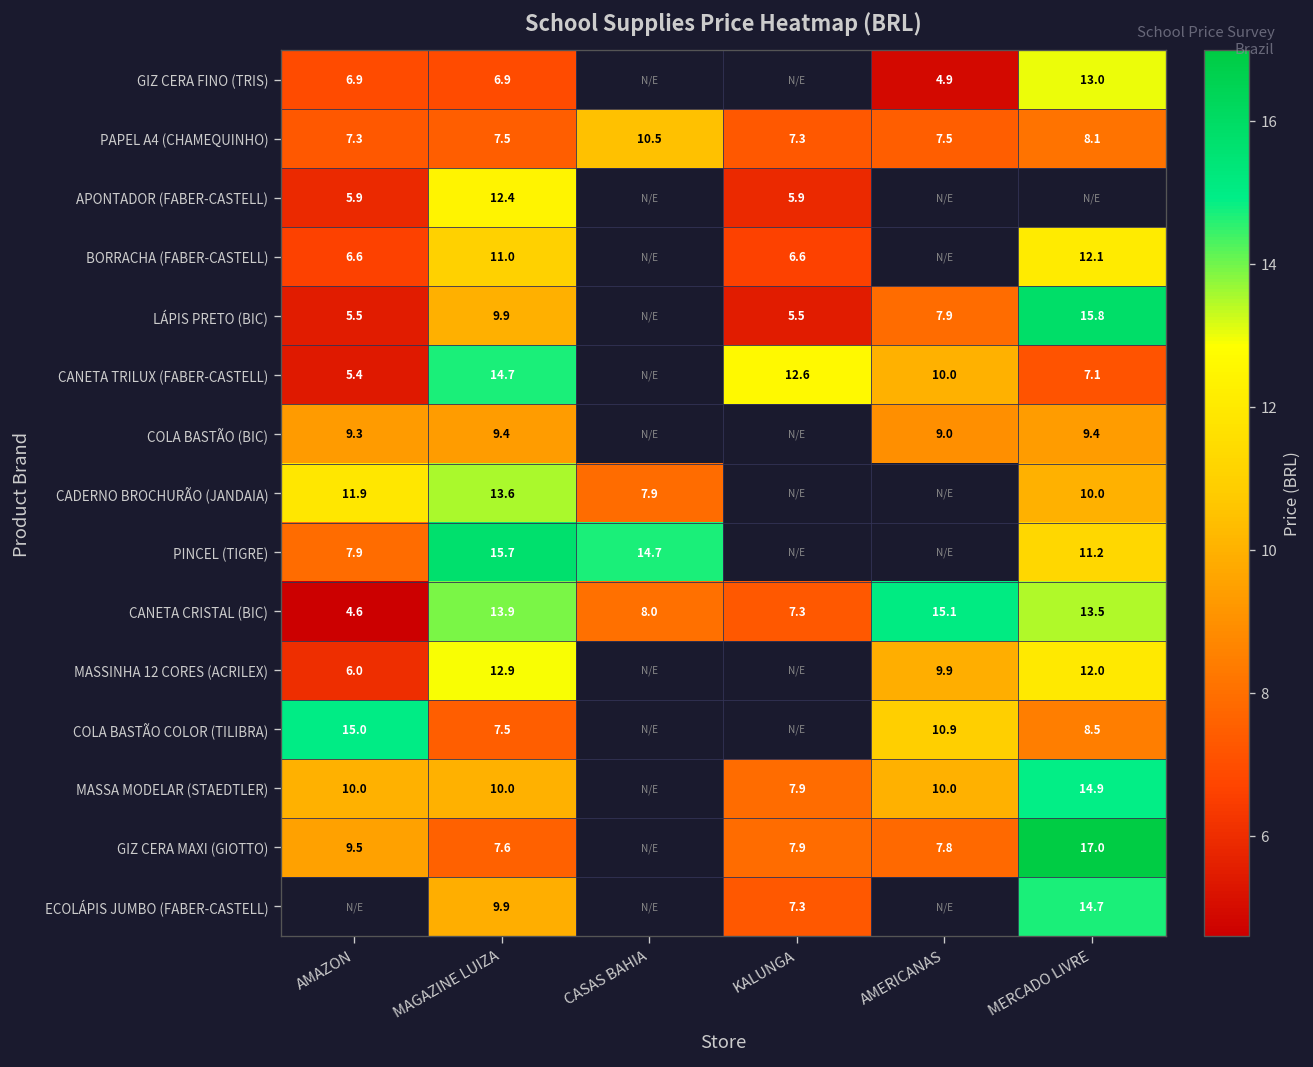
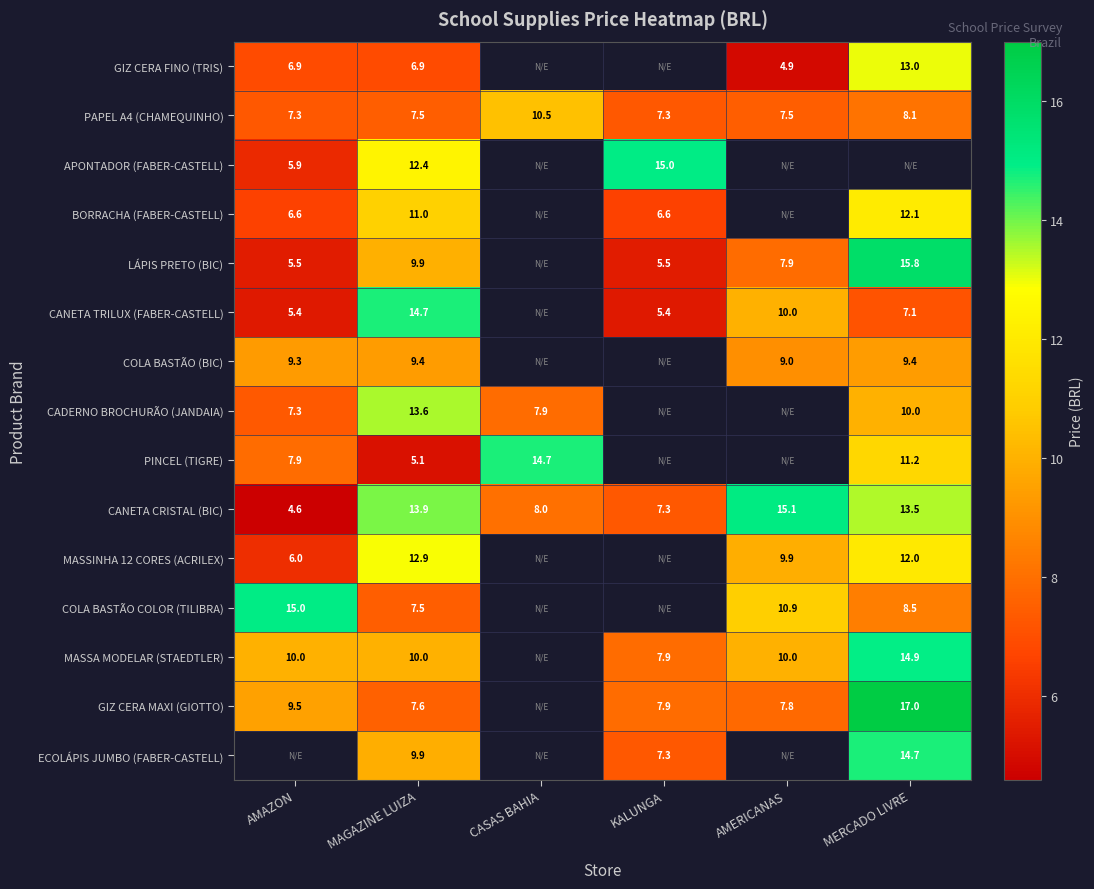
APONTADOR (FABER-CASTELL), KALUNGA: 5.9 -> 15.0
CANETA TRILUX (FABER-CASTELL), KALUNGA: 12.6 -> 5.4
CADERNO BROCHURÃO (JANDAIA), AMAZON: 11.9 -> 7.3
PINCEL (TIGRE), MAGAZINE LUIZA: 15.7 -> 5.1
